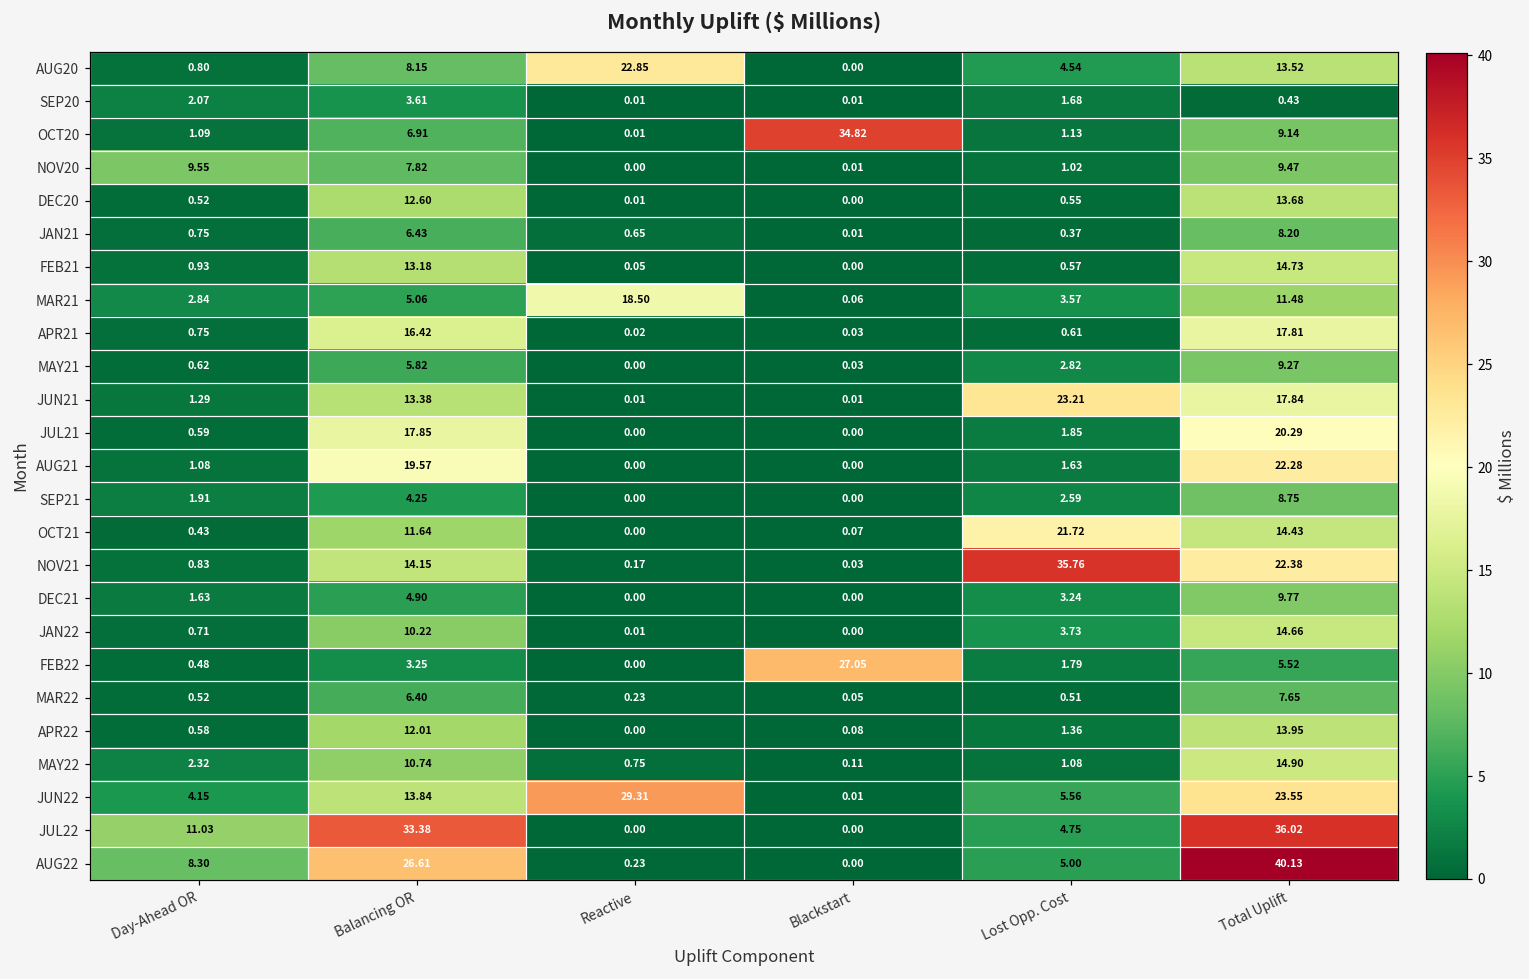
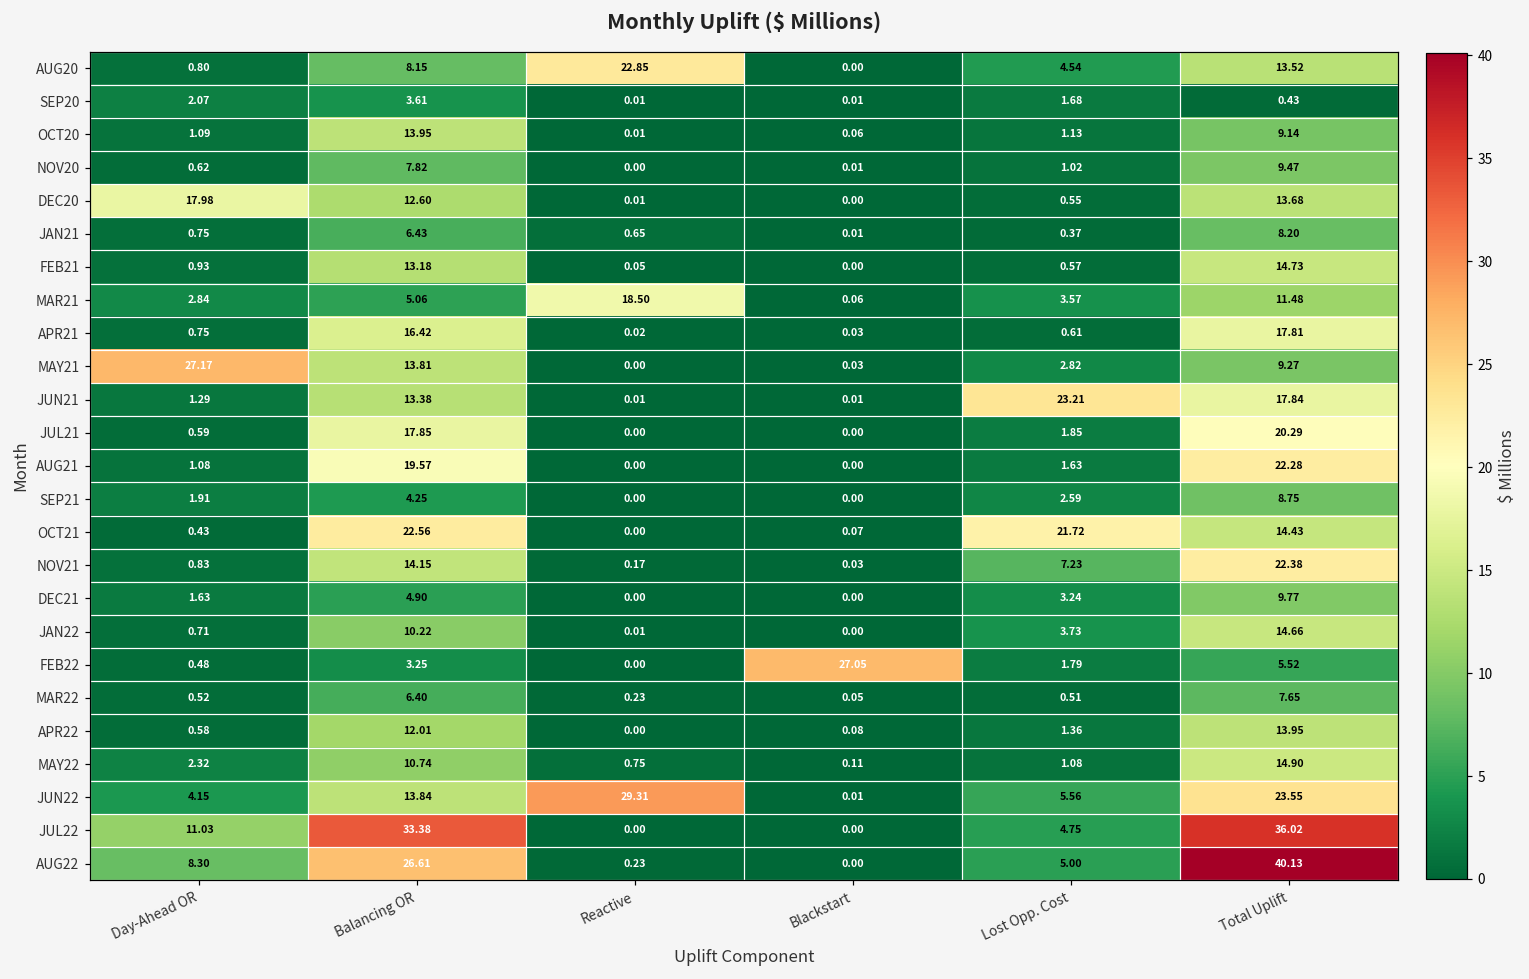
OCT20, Balancing OR: 6.91 -> 13.95
OCT20, Blackstart: 34.82 -> 0.06
NOV20, Day-Ahead OR: 9.55 -> 0.62
DEC20, Day-Ahead OR: 0.52 -> 17.98
MAY21, Day-Ahead OR: 0.62 -> 27.17
MAY21, Balancing OR: 5.82 -> 13.81
OCT21, Balancing OR: 11.64 -> 22.56
NOV21, Lost Opp. Cost: 35.76 -> 7.23
